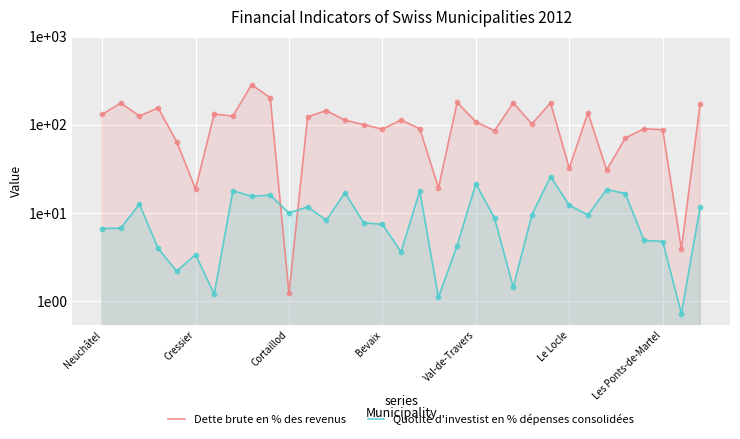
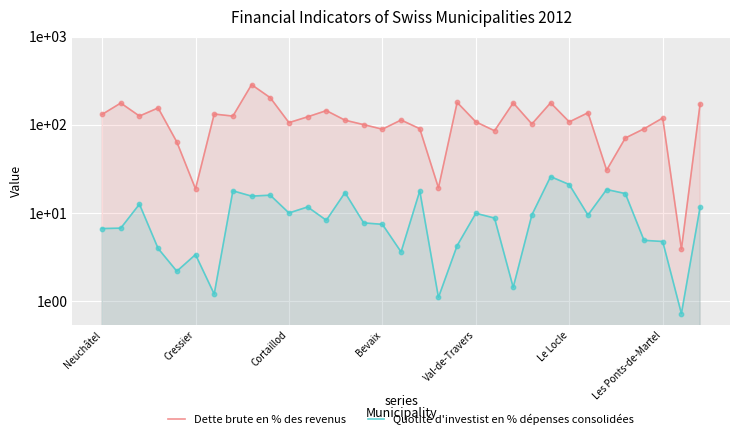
Dette brute en % des revenus, Cortaillod: 1.2 -> 110
Quotité d'investist en % dépenses consolidées, Val-de-Travers: 21 -> 10
Dette brute en % des revenus, Le Locle: 32 -> 110
Quotité d'investist en % dépenses consolidées, Le Locle: 12 -> 21
Dette brute en % des revenus, Les Ponts-de-Martel: 90 -> 120
